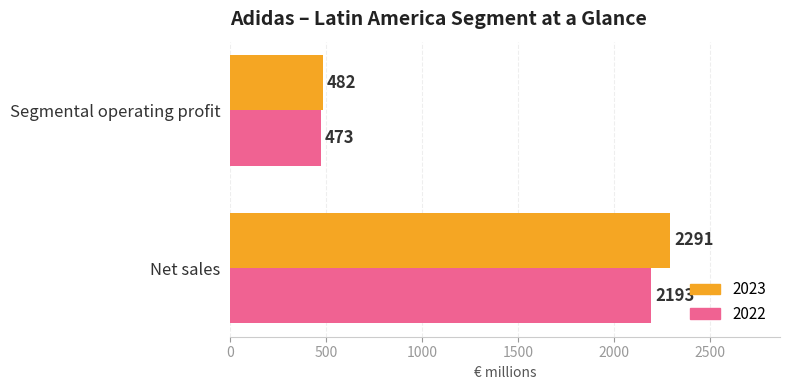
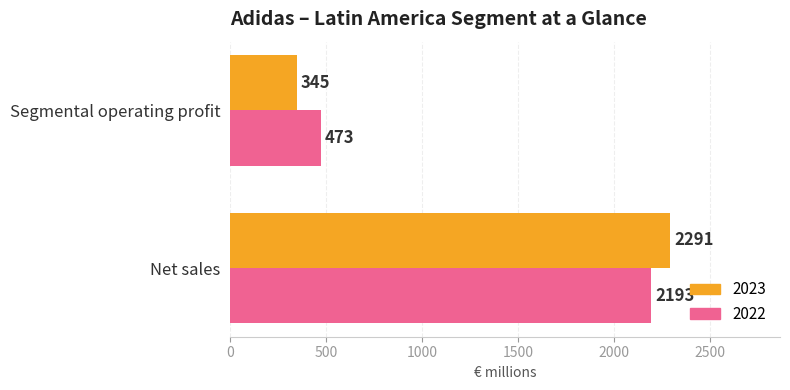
2023, Segmental operating profit: 482 -> 345
